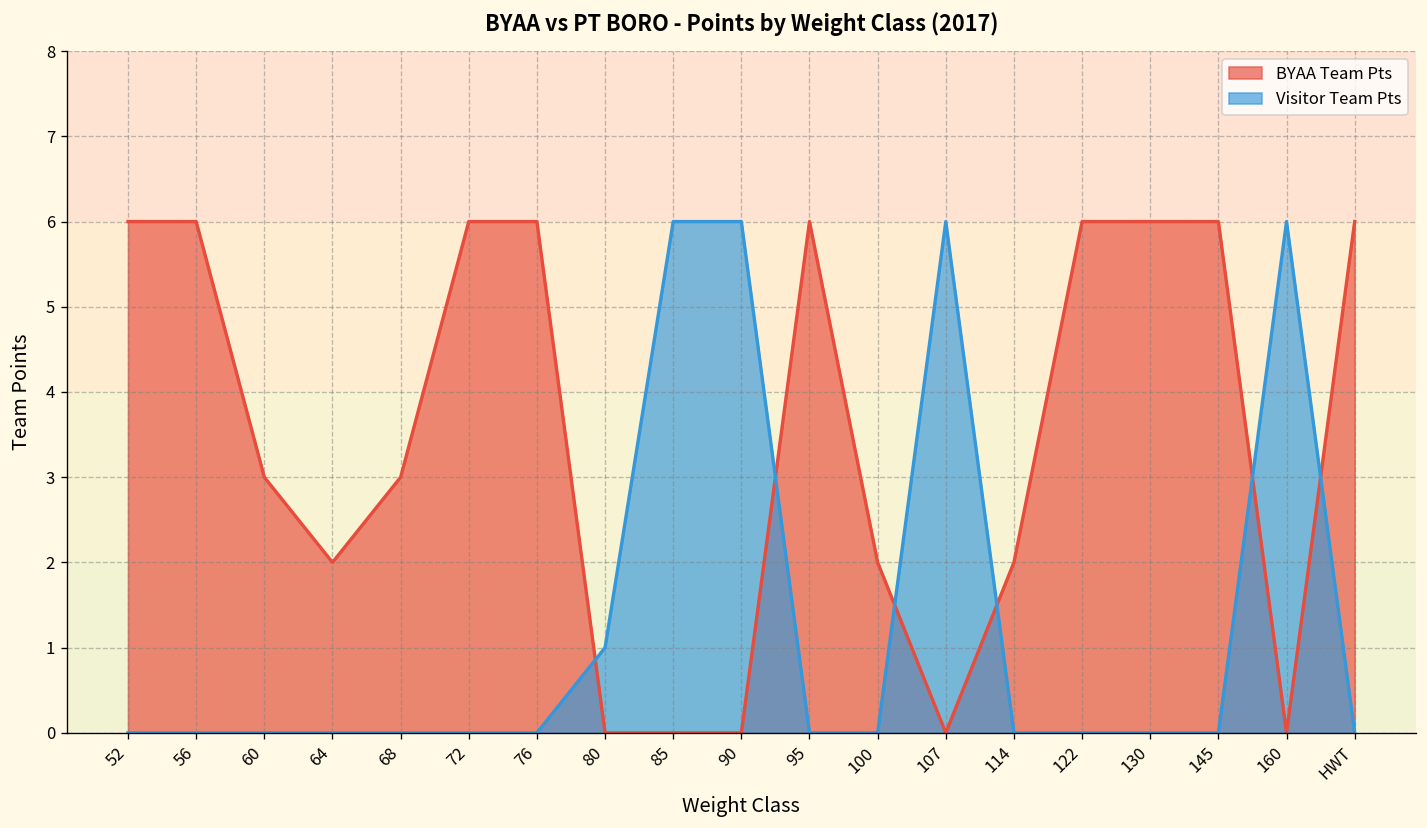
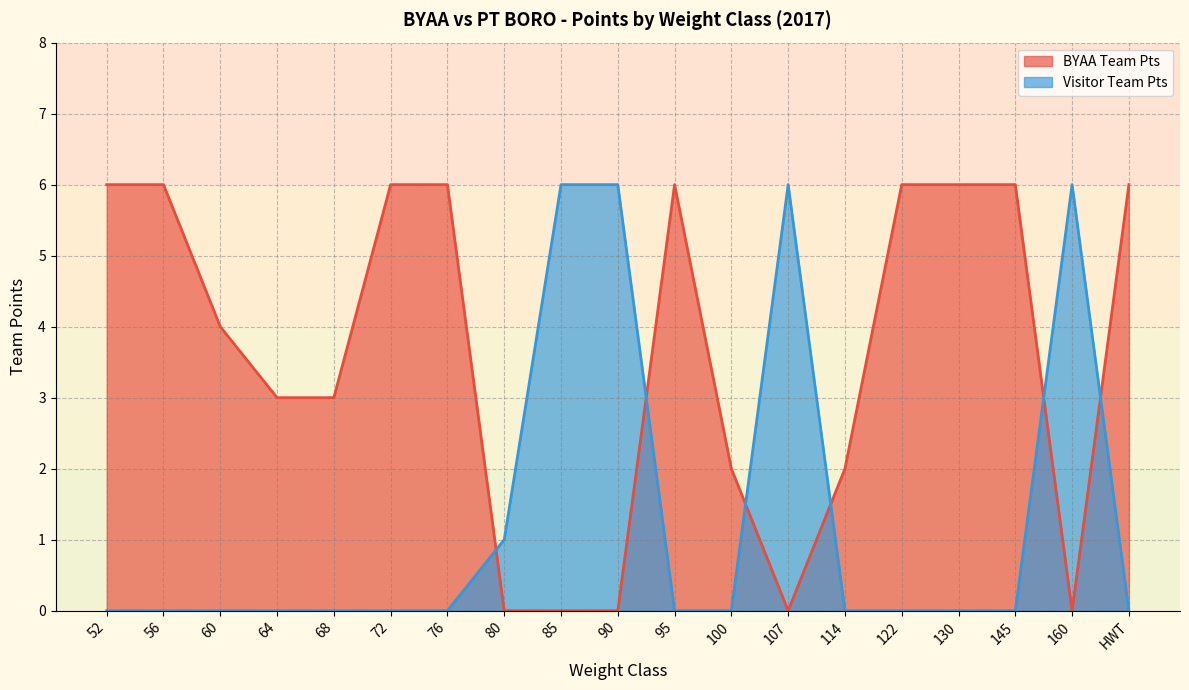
BYAA Team Pts, 60: 3 -> 4
BYAA Team Pts, 64: 2 -> 3
